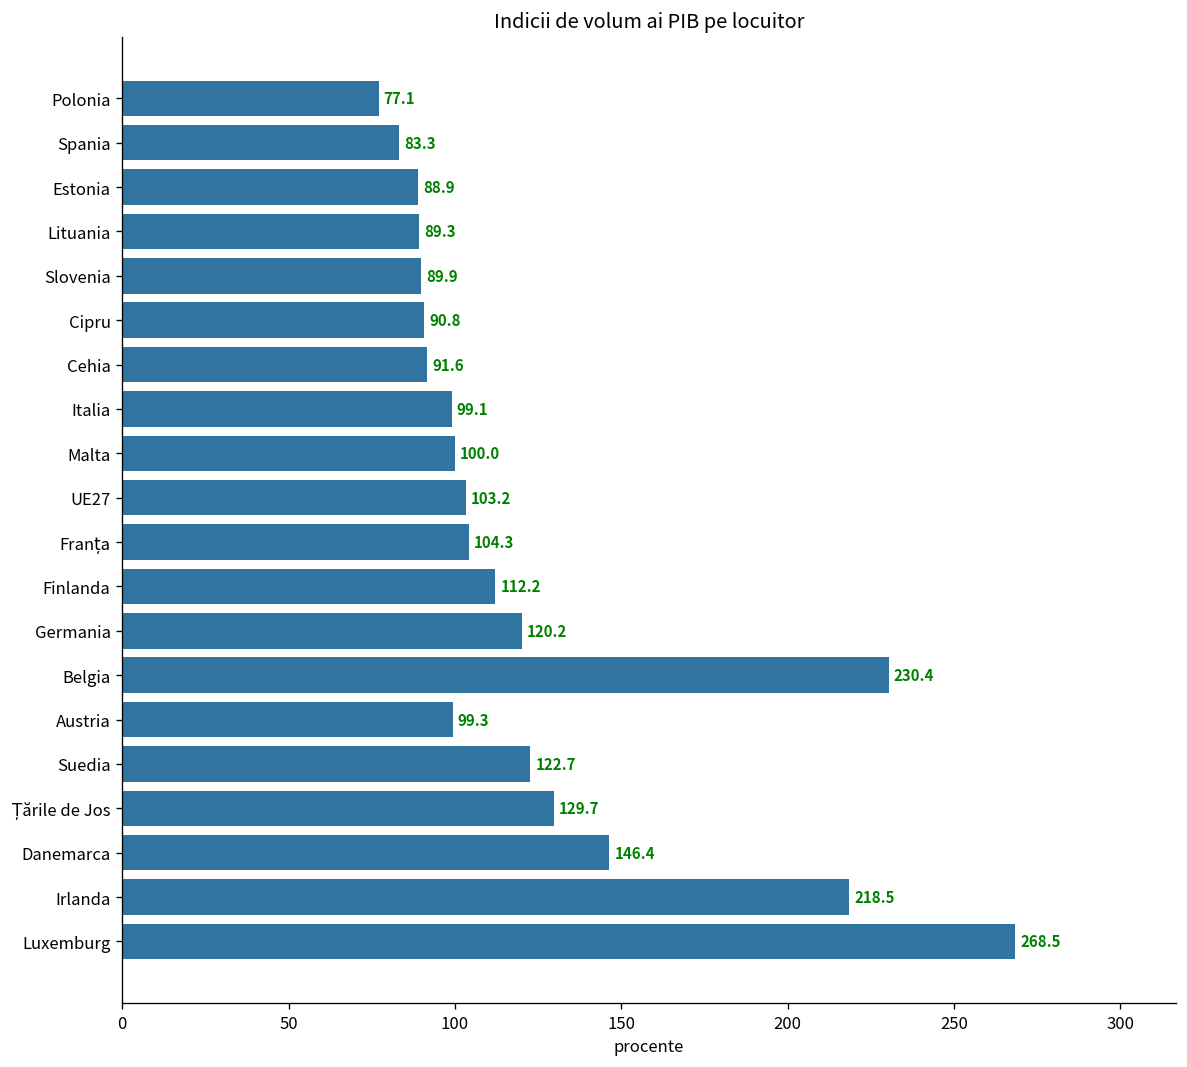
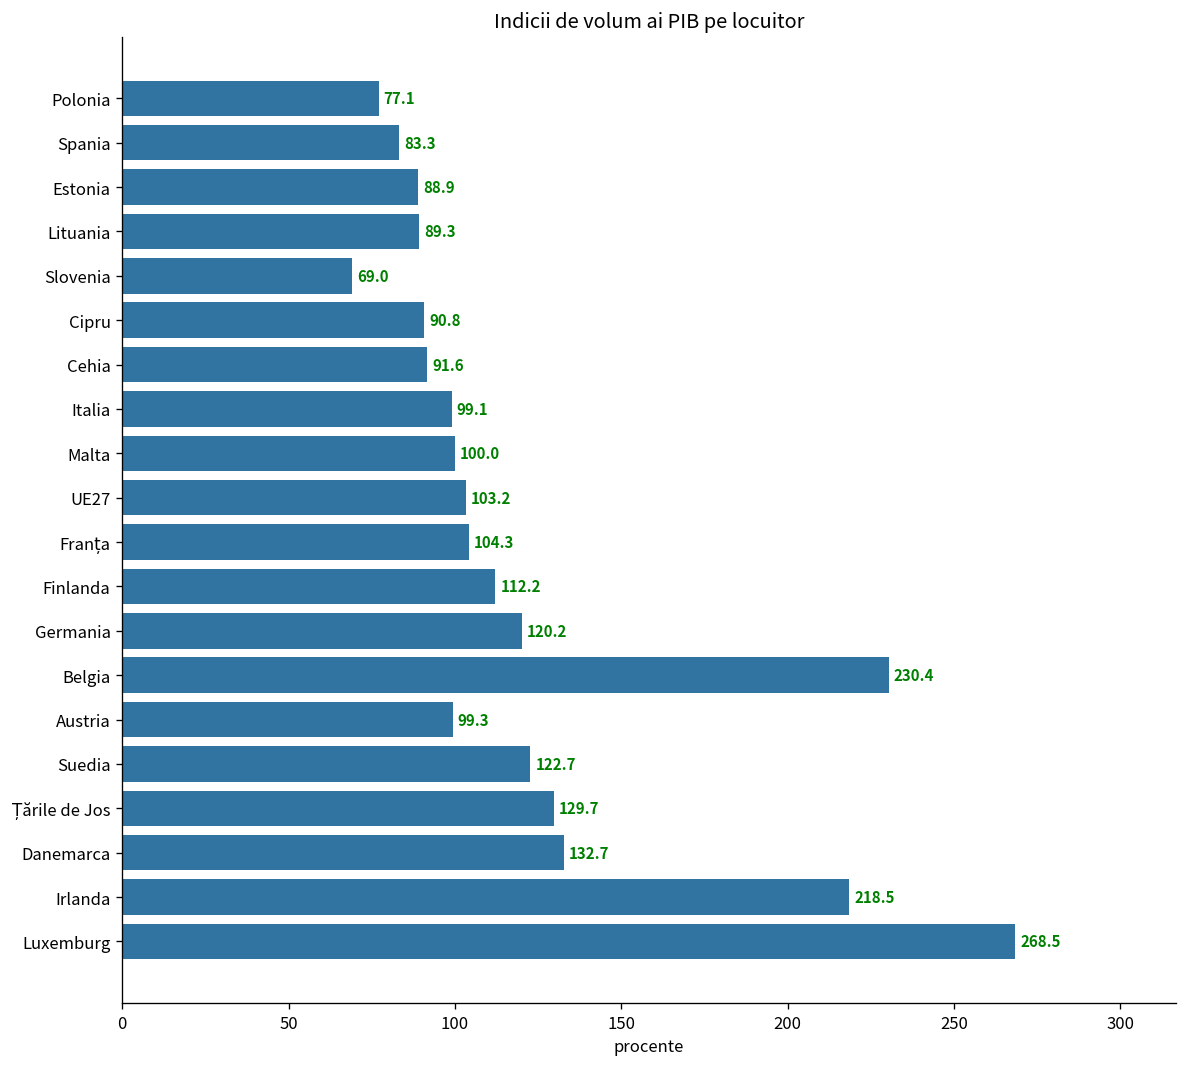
Slovenia: 89.9 -> 69.0
Danemarca: 146.4 -> 132.7
